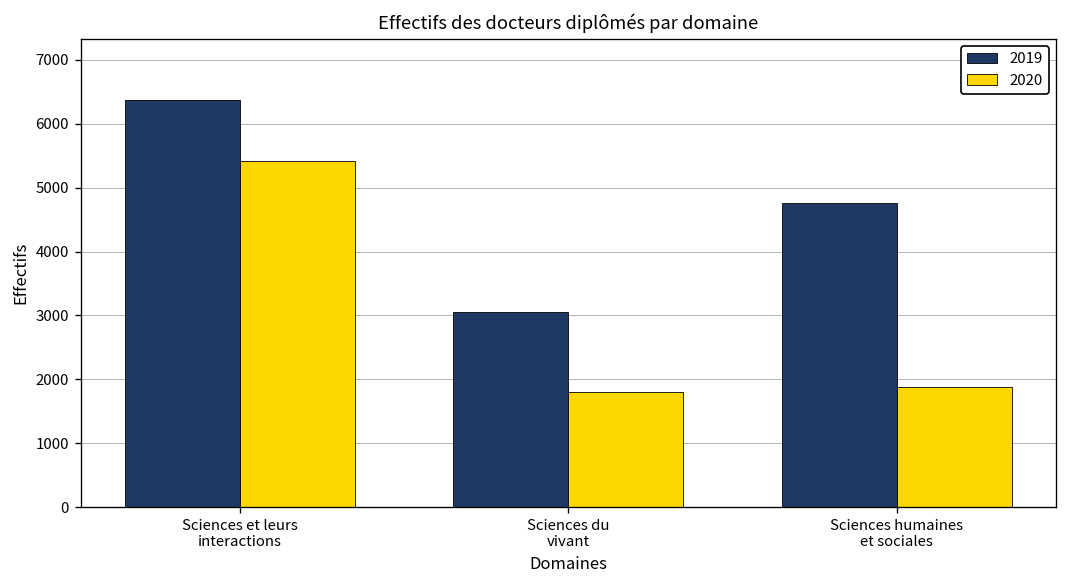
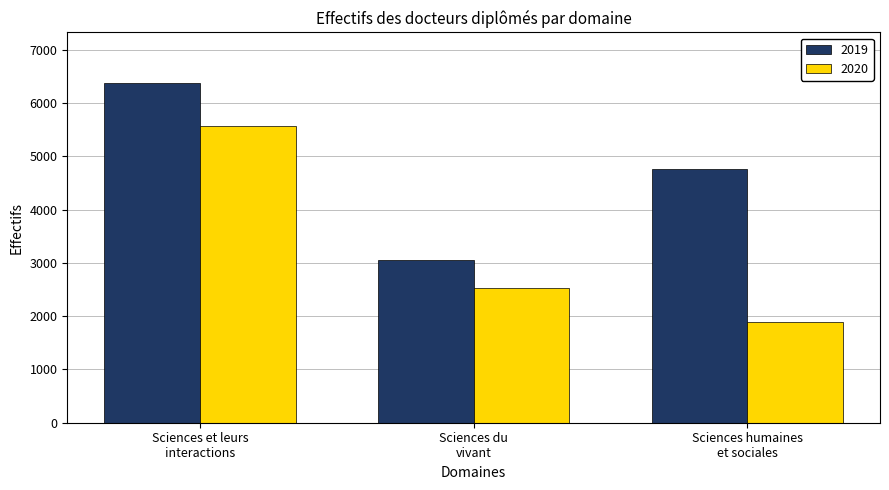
2020, Sciences et leurs interactions: 5400 -> 5600
2020, Sciences du vivant: 1800 -> 2500
